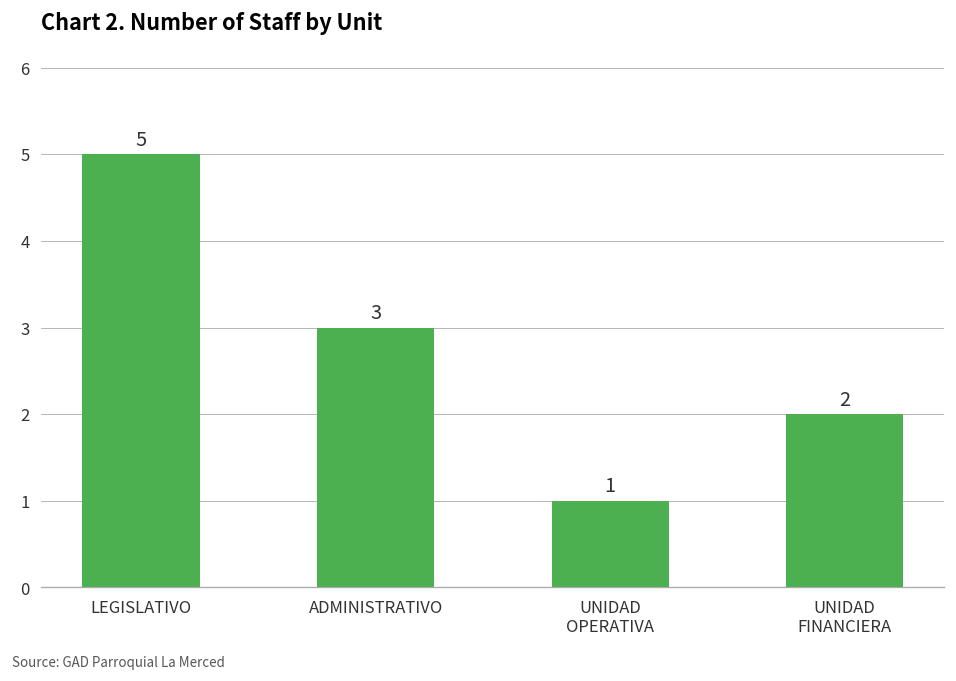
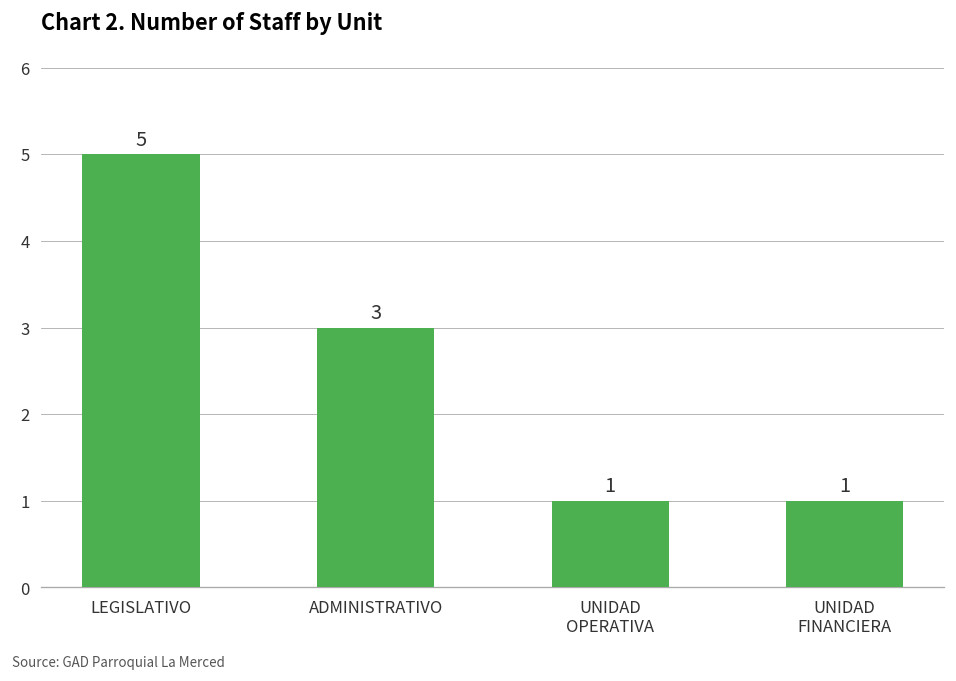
UNIDAD FINANCIERA: 2 -> 1
